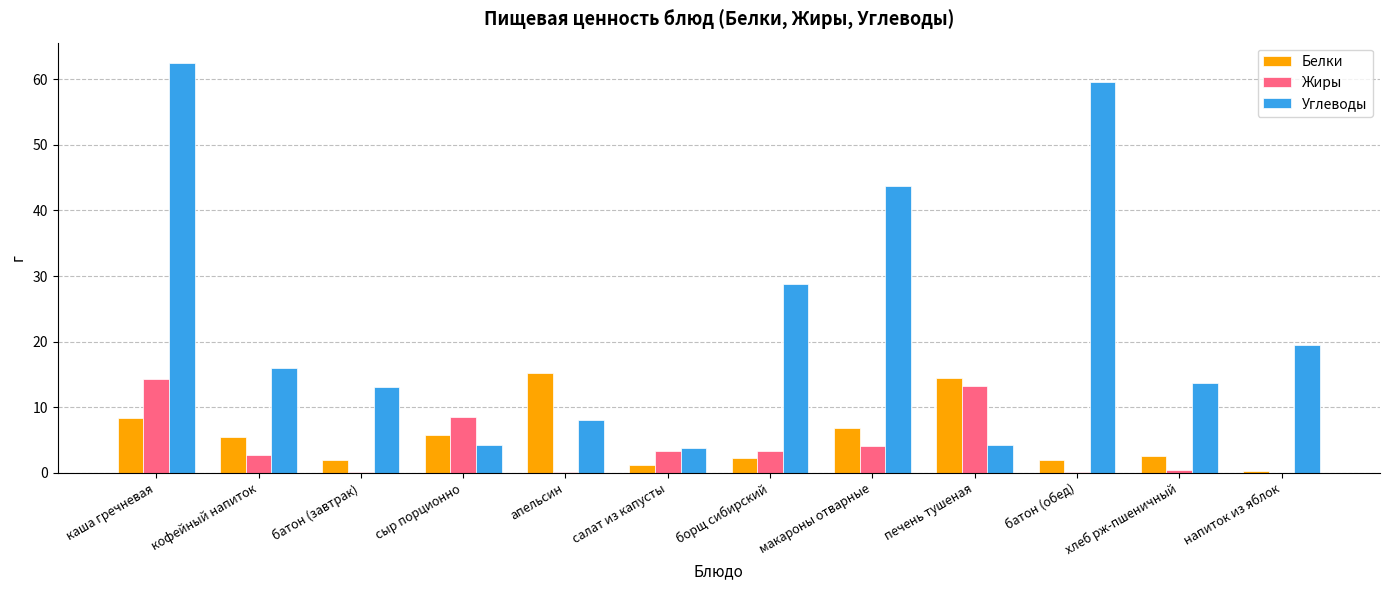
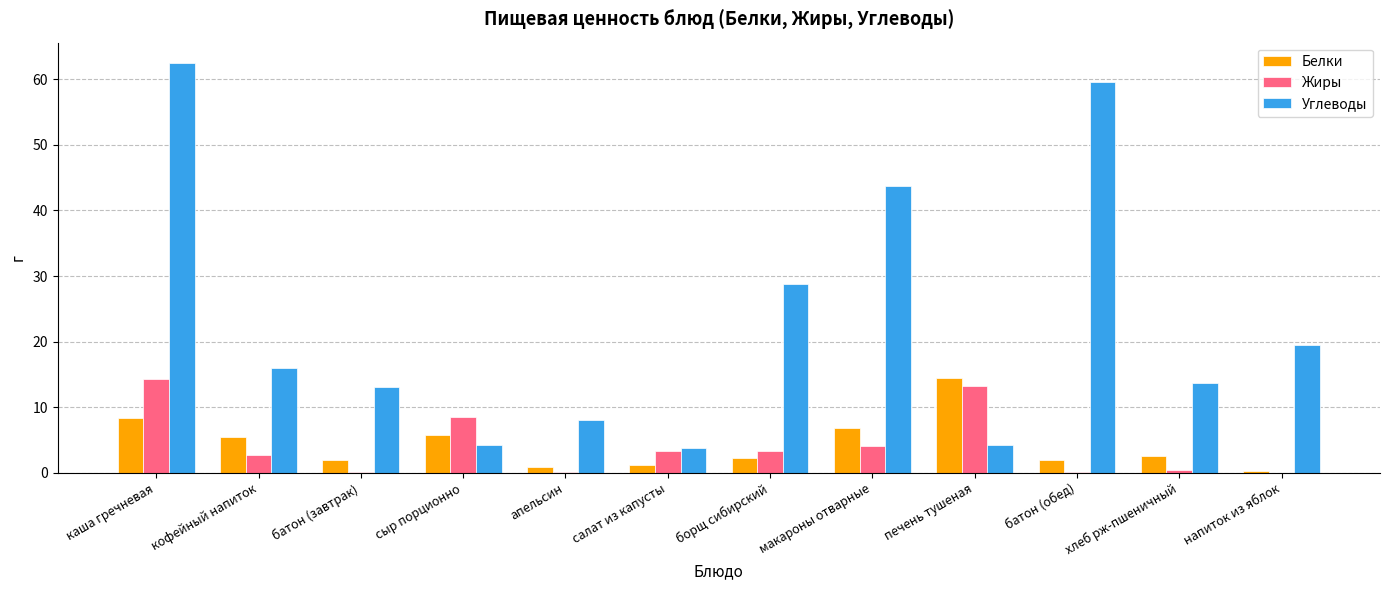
Белки, апельсин: 15 -> 1
